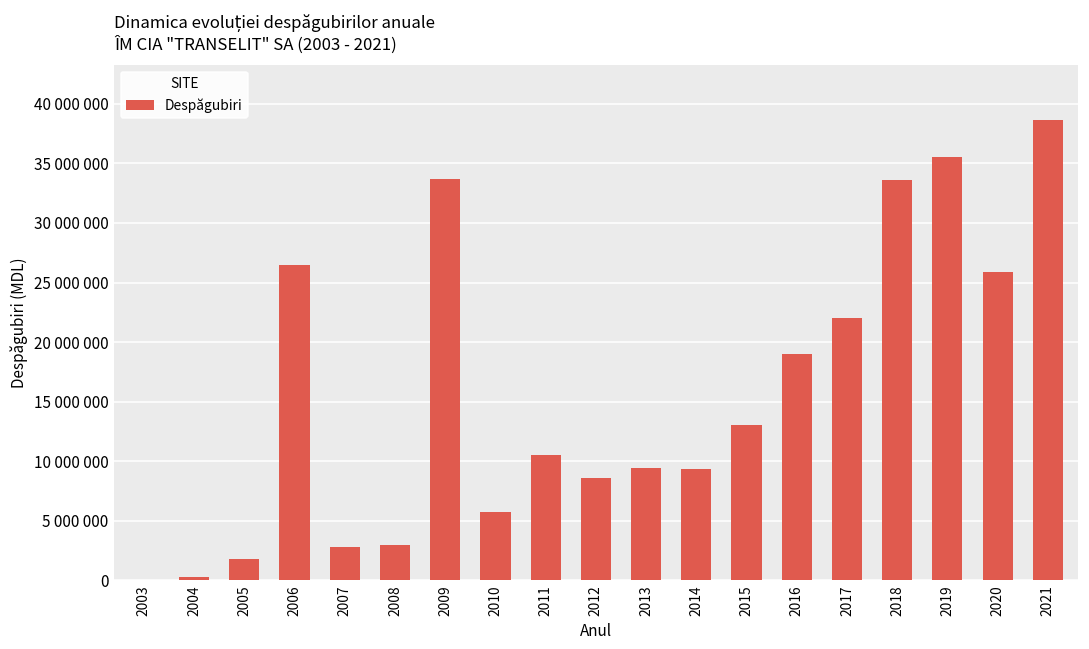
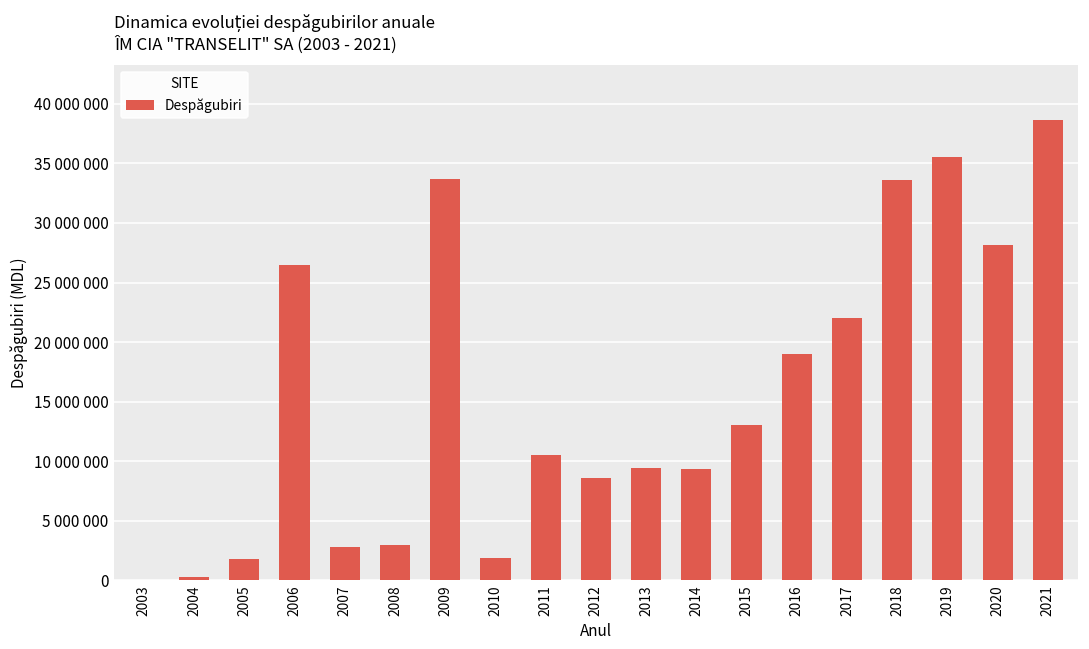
2010: 5800000 -> 1800000
2020: 25900000 -> 28200000
